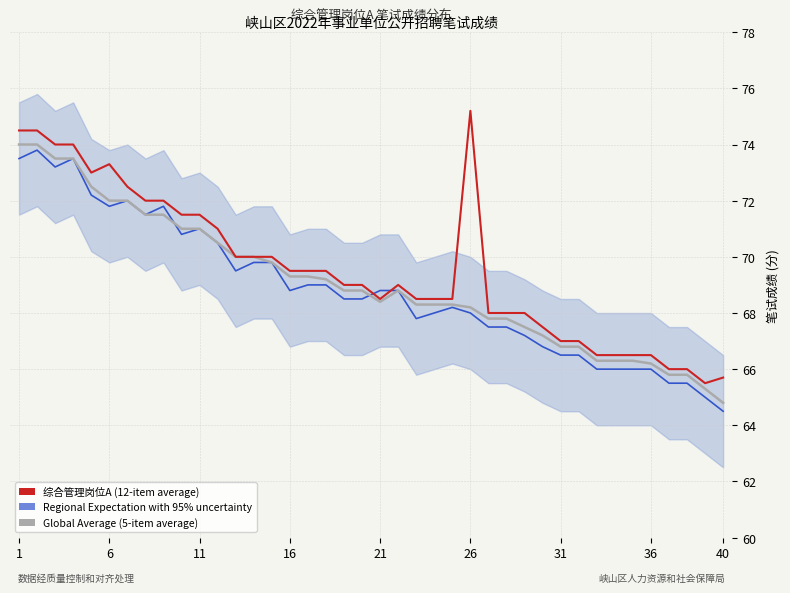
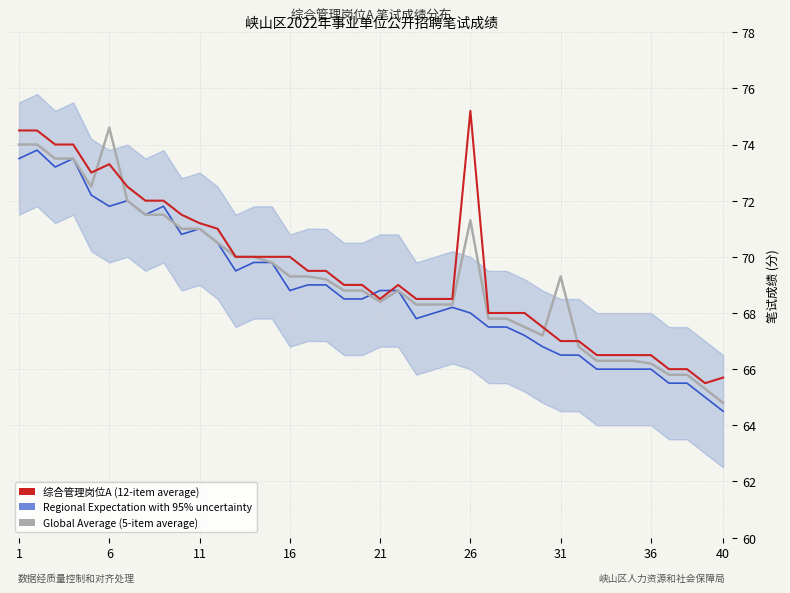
Global Average (5-item average), 6: 72.0 -> 74.6
综合管理岗位A (12-item average), 11: 71.5 -> 71.2
综合管理岗位A (12-item average), 16: 69.5 -> 70.0
Global Average (5-item average), 26: 68.2 -> 71.3
Global Average (5-item average), 31: 66.8 -> 69.3
